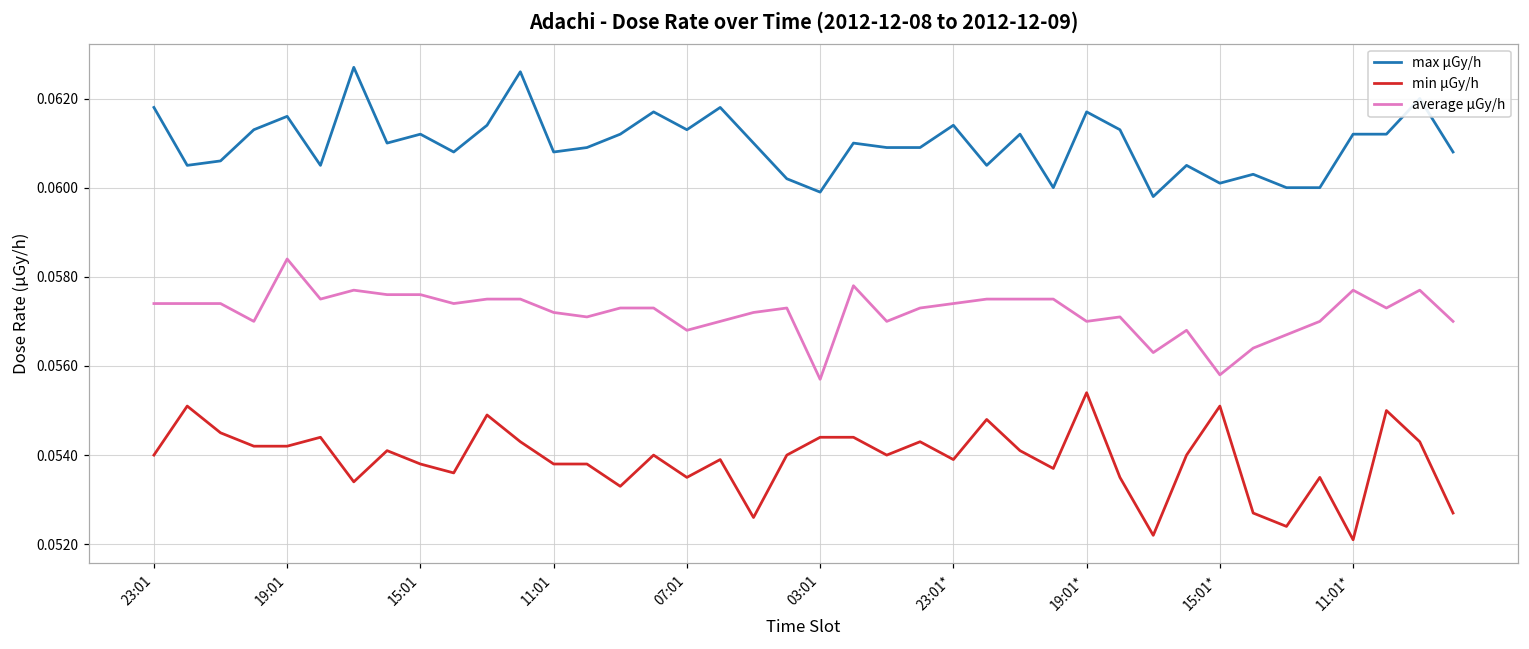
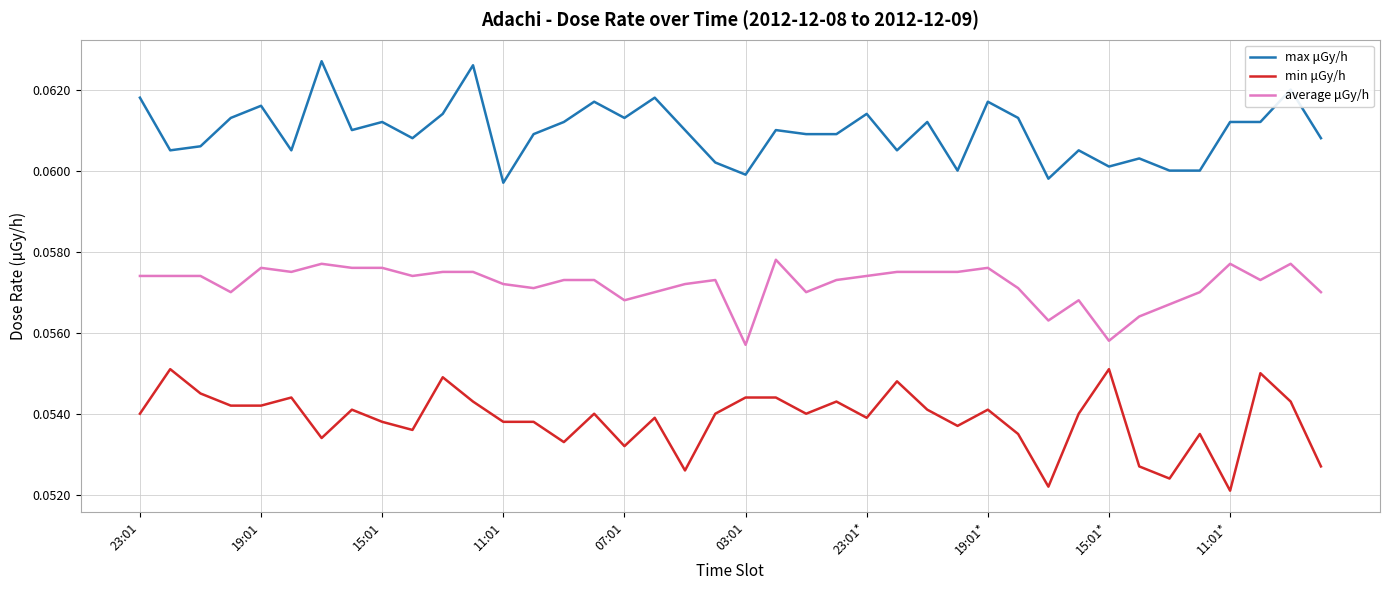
average μGy/h, 19:01: 0.0584 -> 0.0576
max μGy/h, 11:01: 0.0608 -> 0.0597
min μGy/h, 07:01: 0.0535 -> 0.0532
min μGy/h, 19:01*: 0.0554 -> 0.0541
average μGy/h, 19:01*: 0.0570 -> 0.0576
